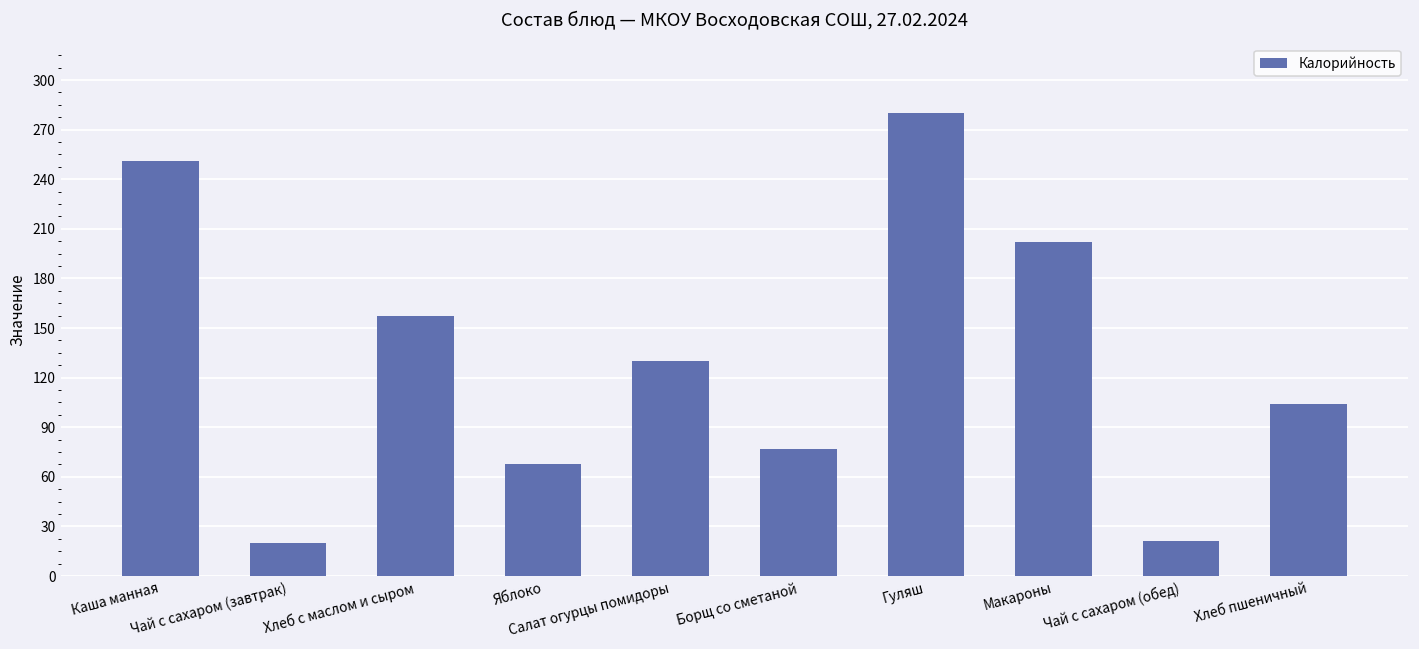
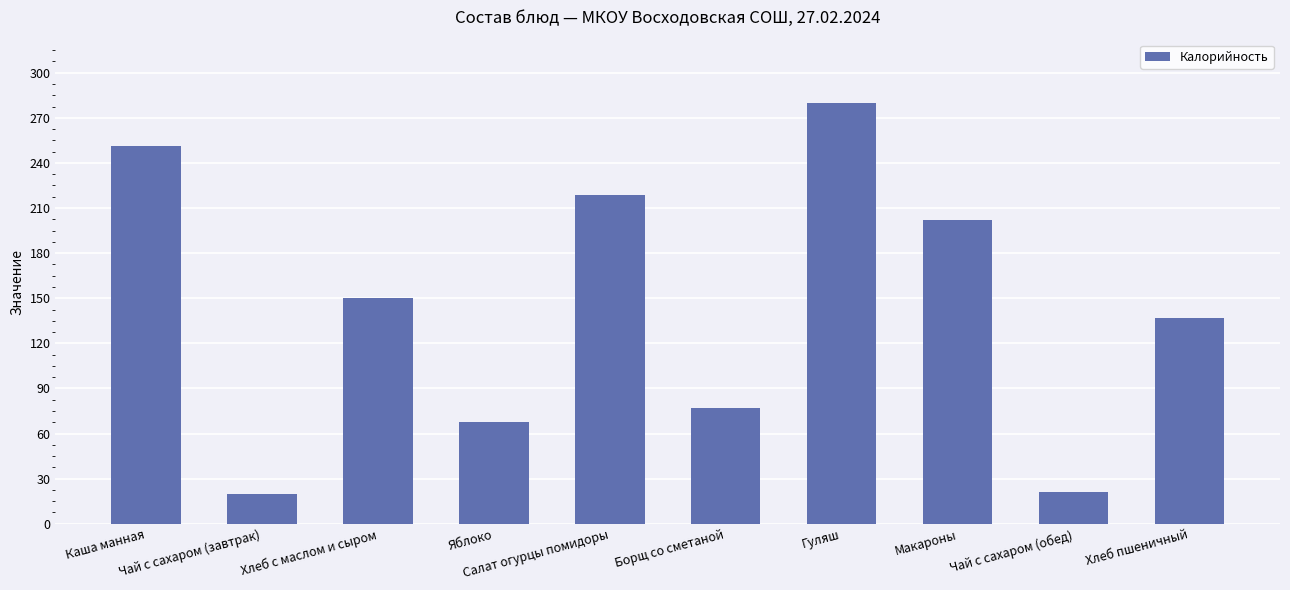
Хлеб с маслом и сыром: 157 -> 150
Салат огурцы помидоры: 130 -> 219
Хлеб пшеничный: 104 -> 137
